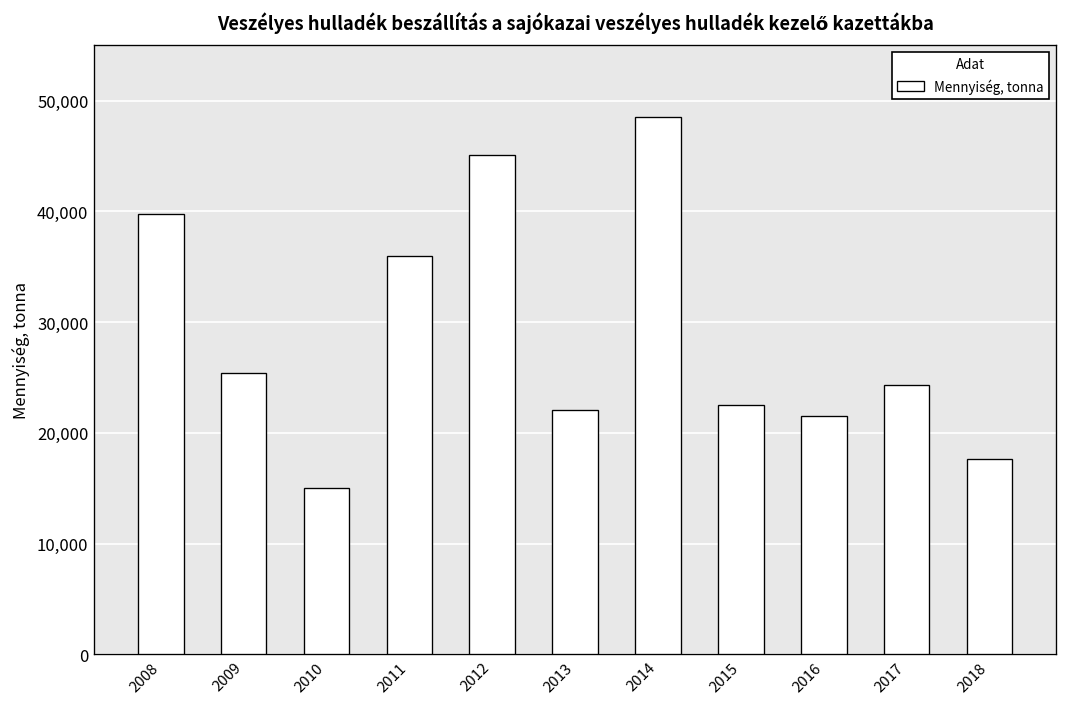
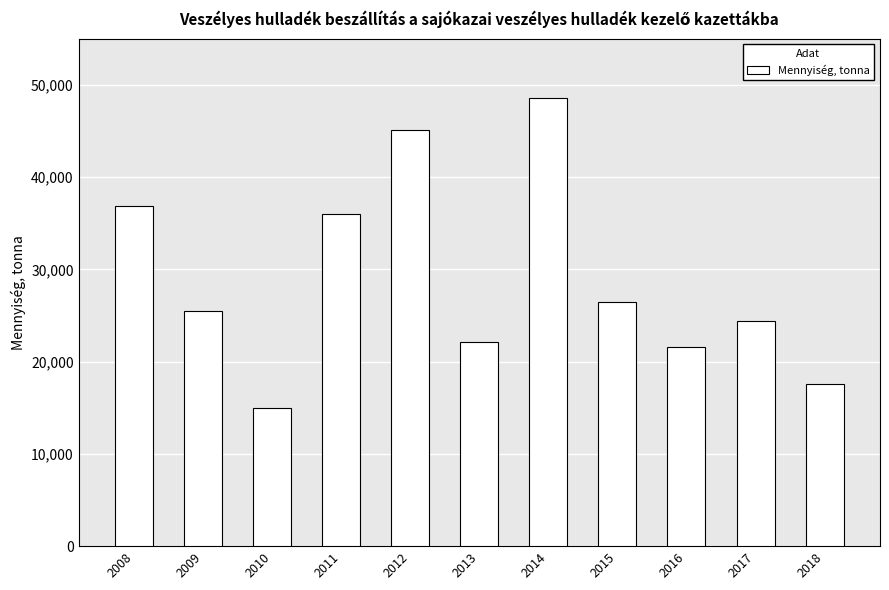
2008: 40,000 -> 37,000
2015: 22,000 -> 26,000
